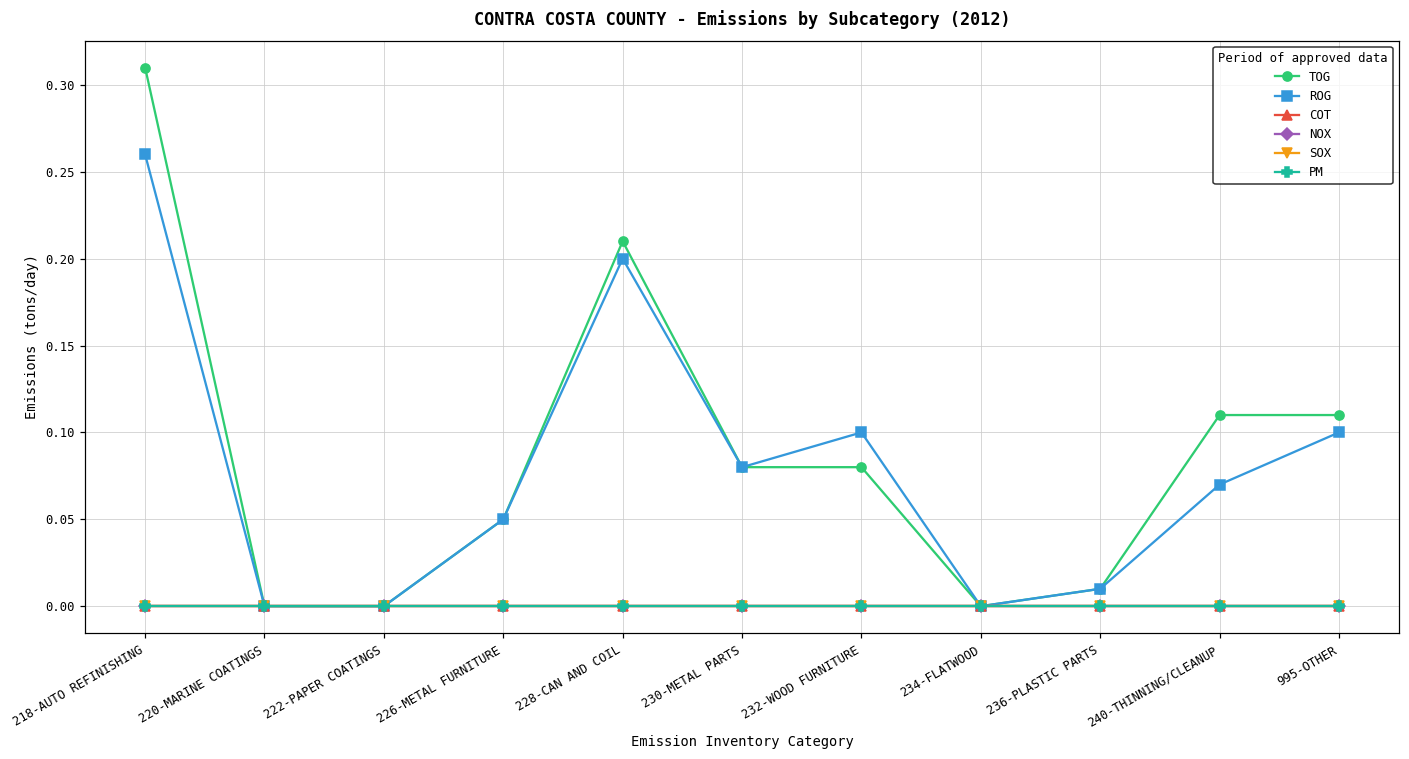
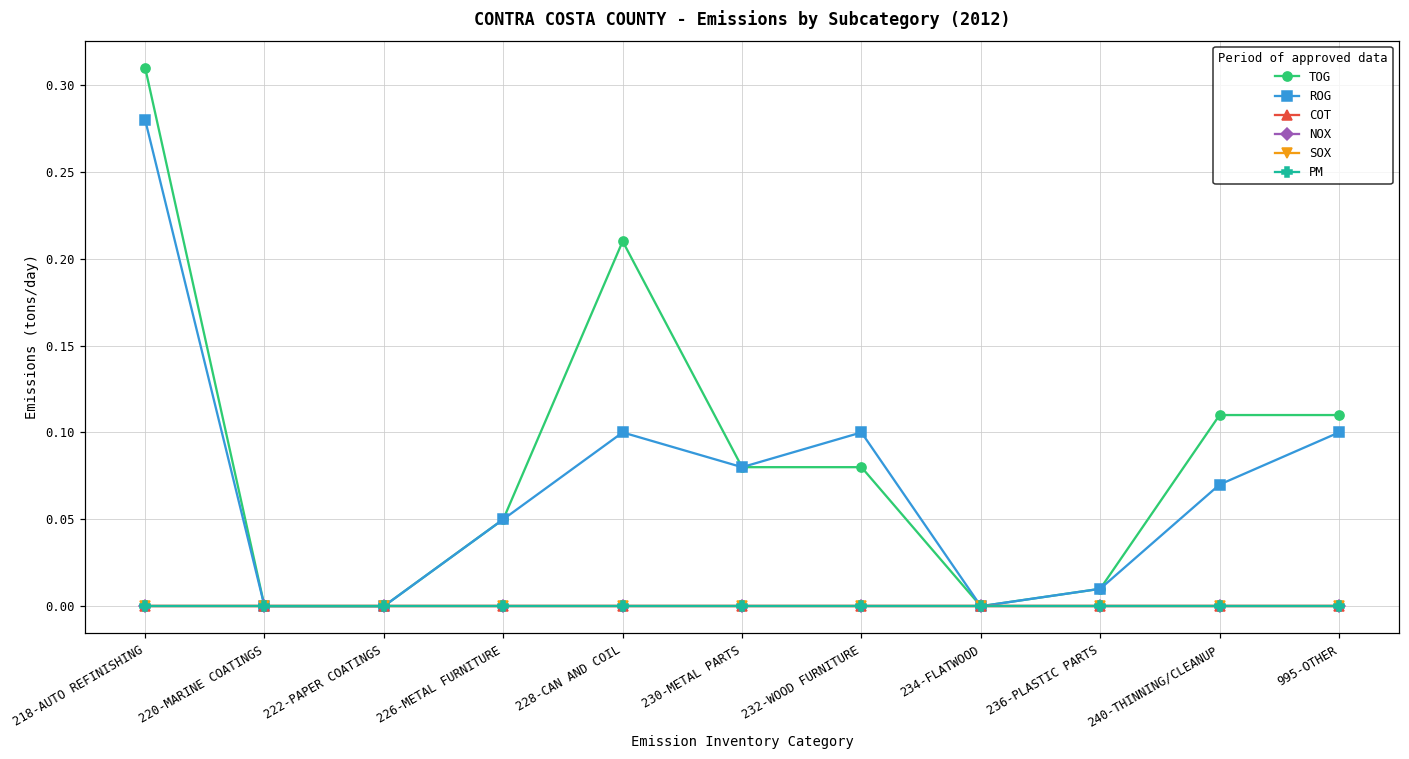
ROG, 218-AUTO REFINISHING: 0.26 -> 0.28
ROG, 228-CAN AND COIL: 0.2 -> 0.1
